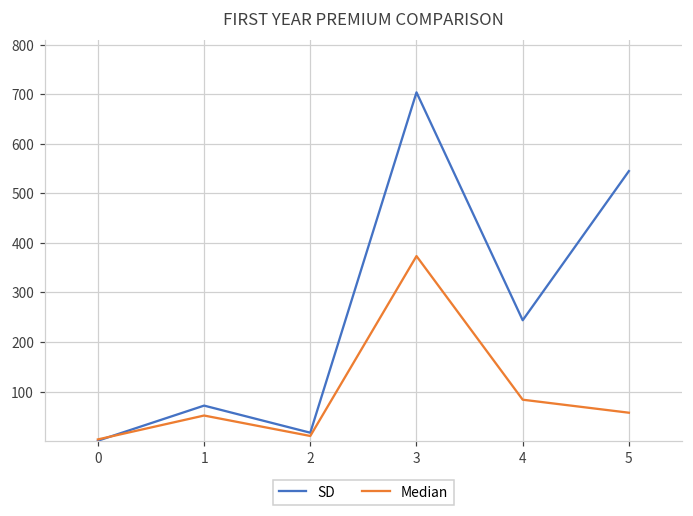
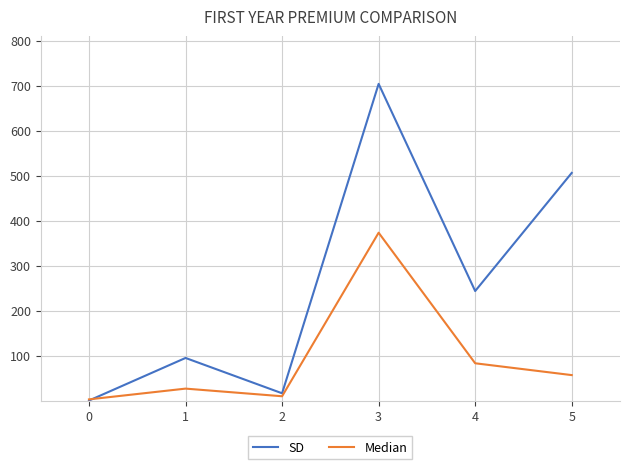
SD, 1: 70 -> 100
Median, 1: 50 -> 30
SD, 5: 550 -> 510
